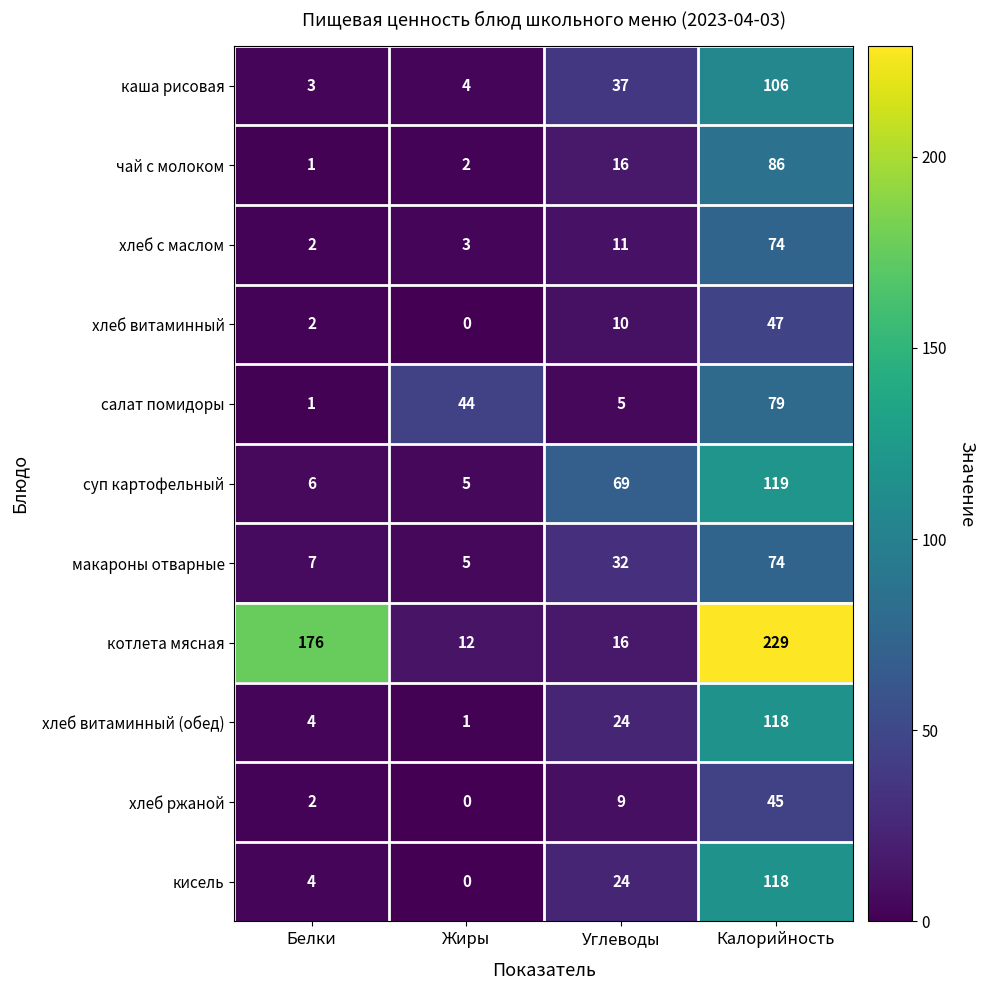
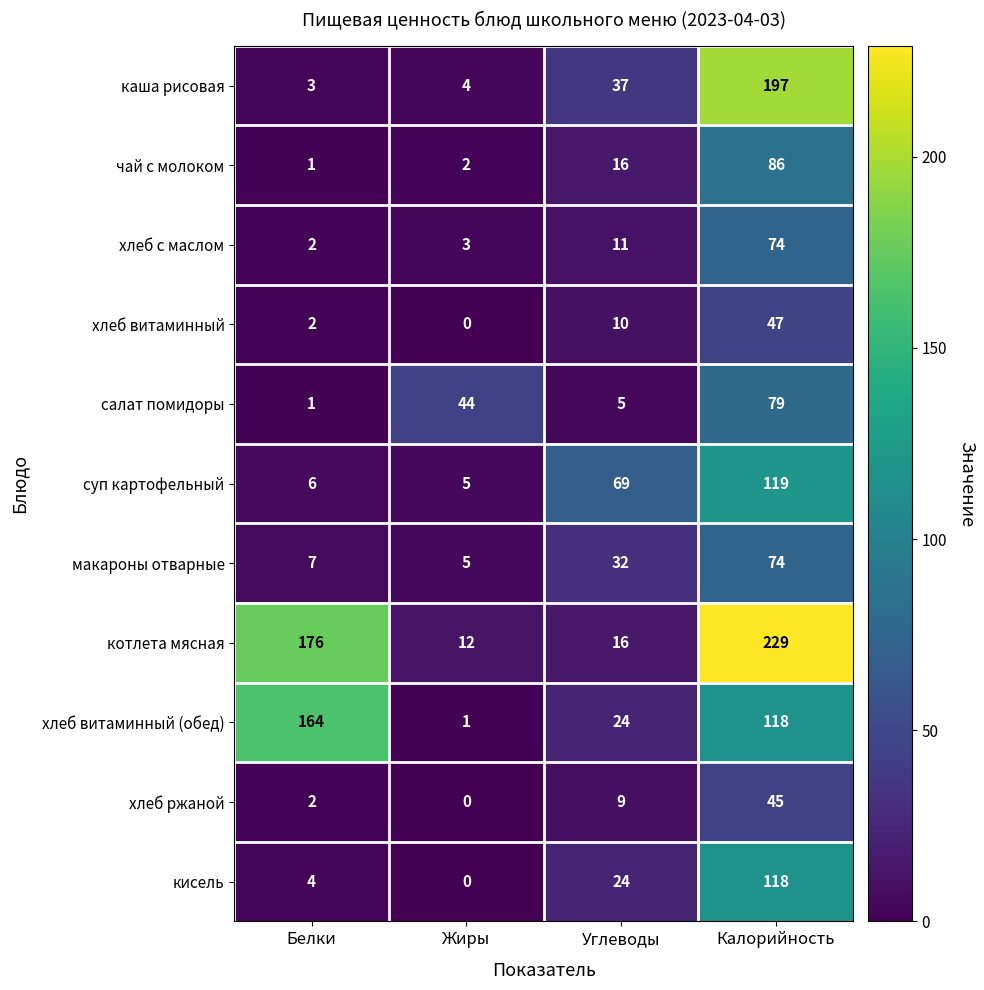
каша рисовая, Калорийность: 106 -> 197
хлеб витаминный (обед), Белки: 4 -> 164
